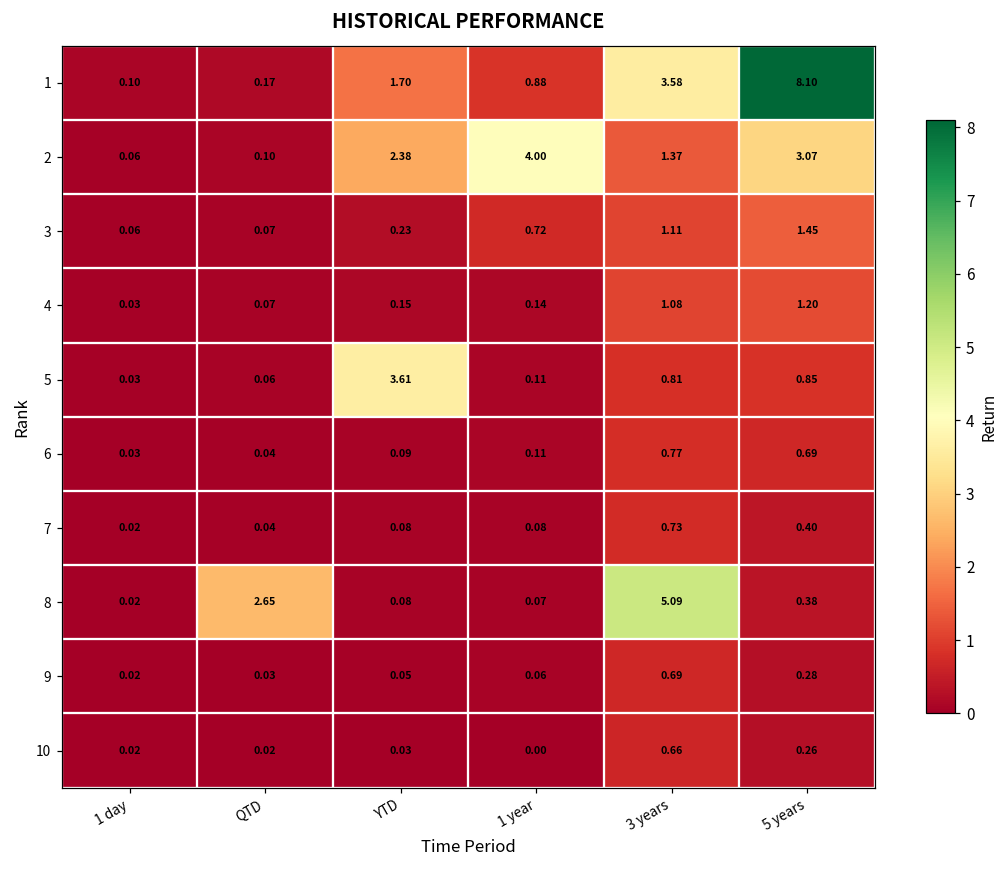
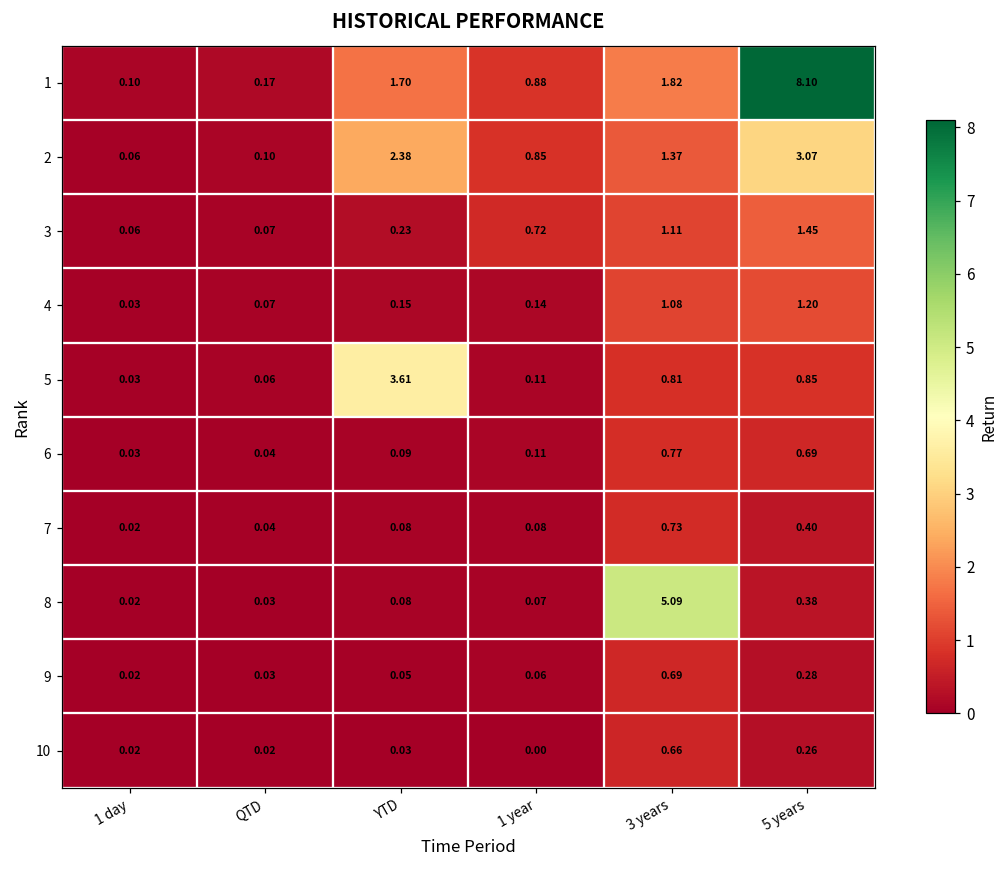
1, 3 years: 3.58 -> 1.82
2, 1 year: 4.00 -> 0.85
8, QTD: 2.65 -> 0.03
